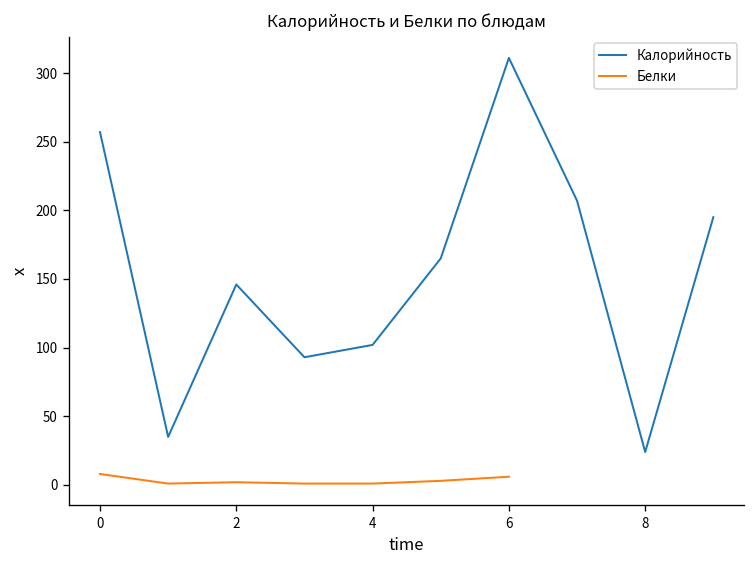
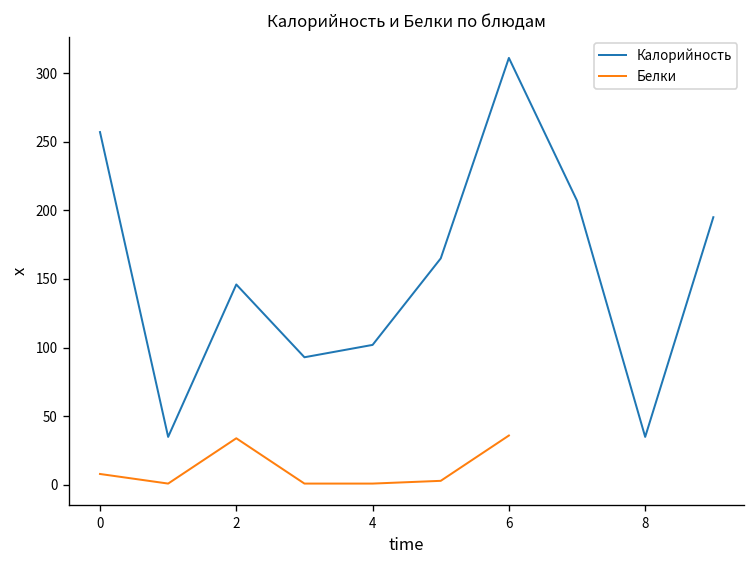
Белки, 2: 2 -> 34
Белки, 6: 6 -> 36
Калорийность, 8: 24 -> 35
